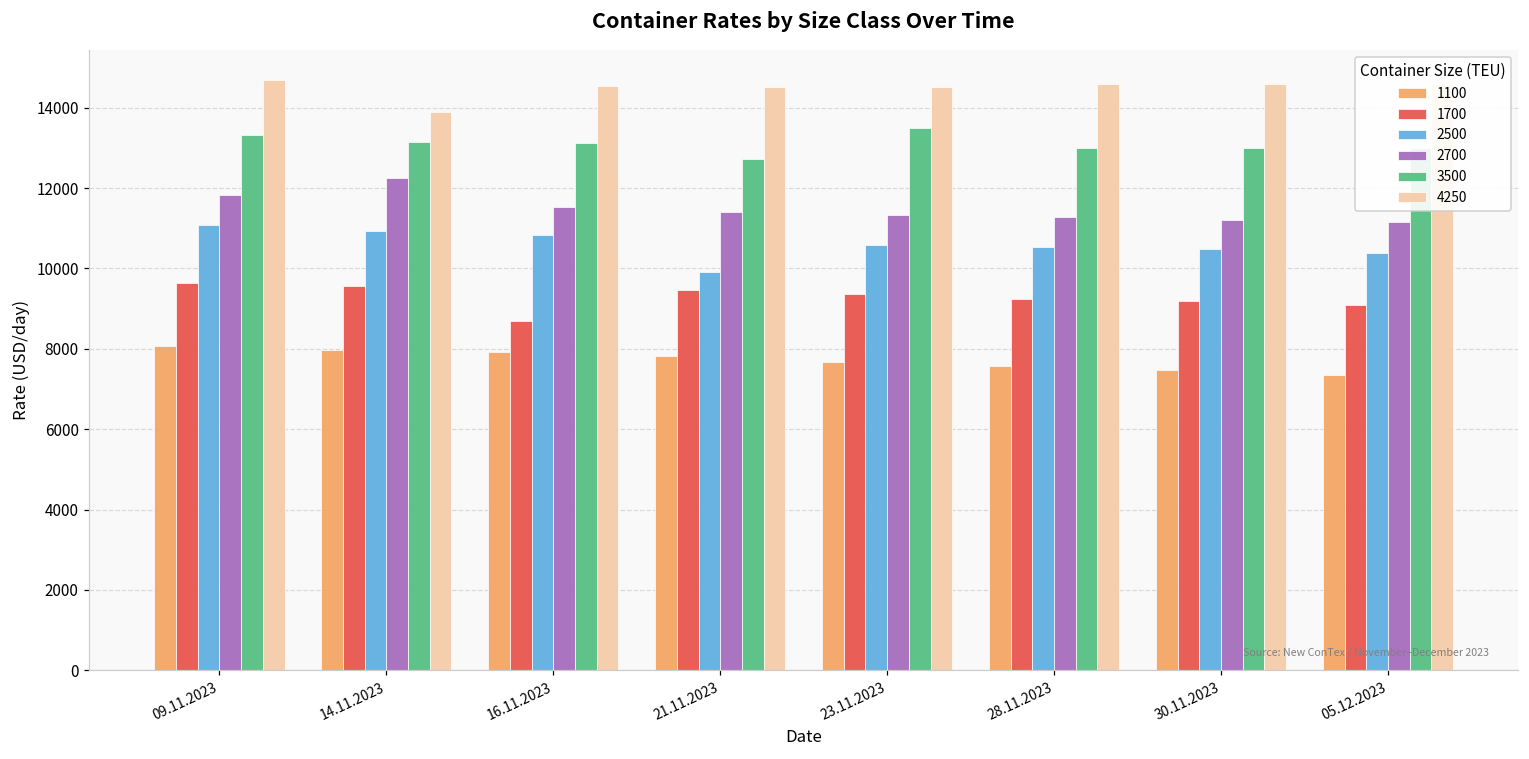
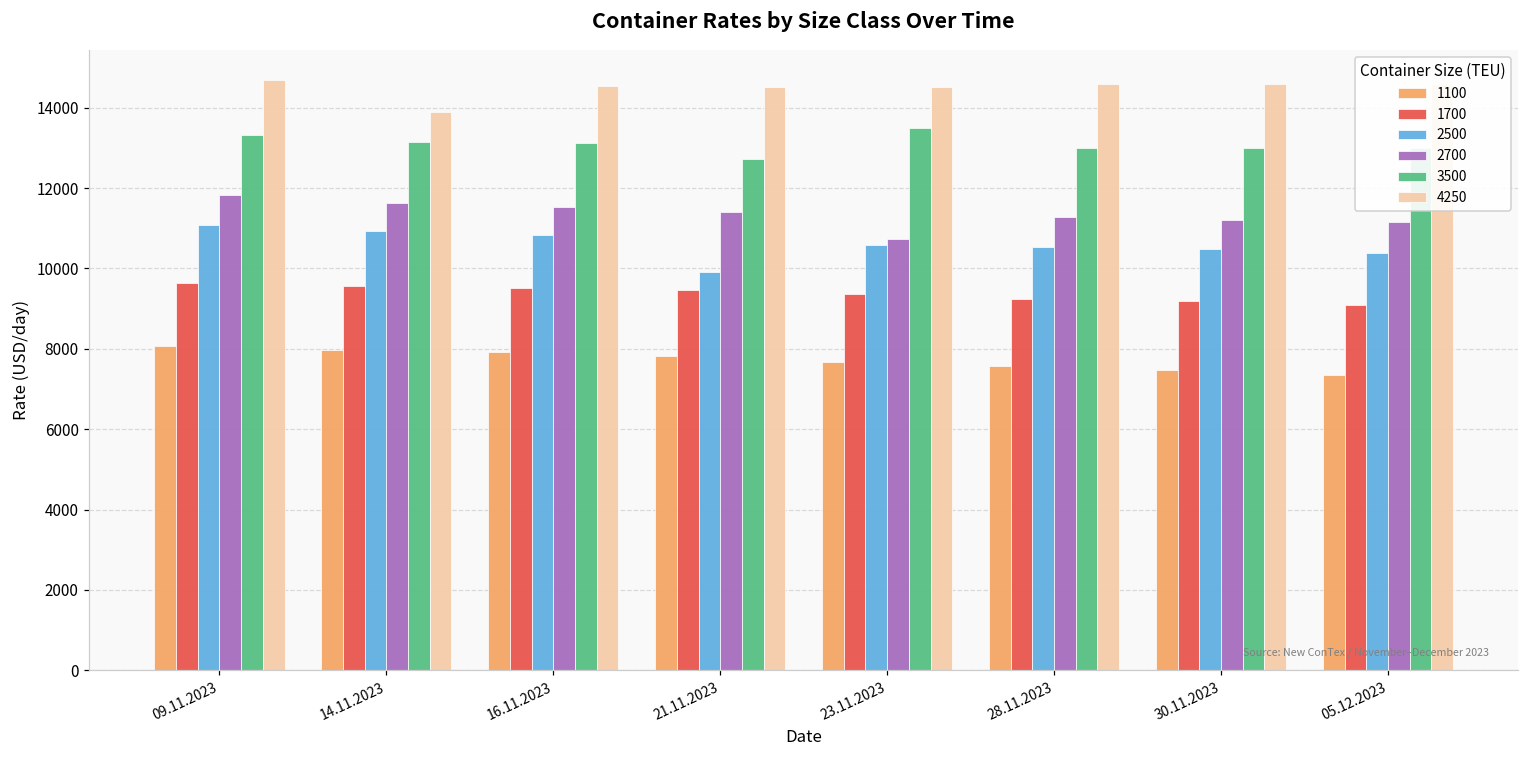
2700, 14.11.2023: 12300 -> 11600
1700, 16.11.2023: 8700 -> 9500
2700, 23.11.2023: 11300 -> 10700
